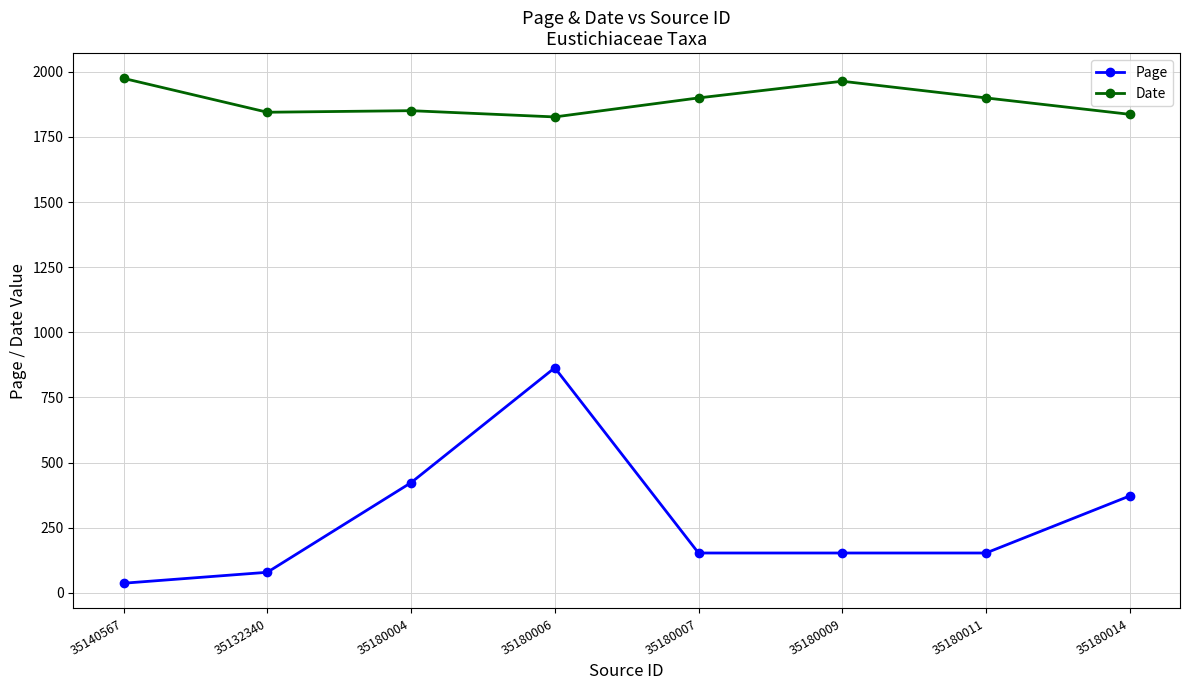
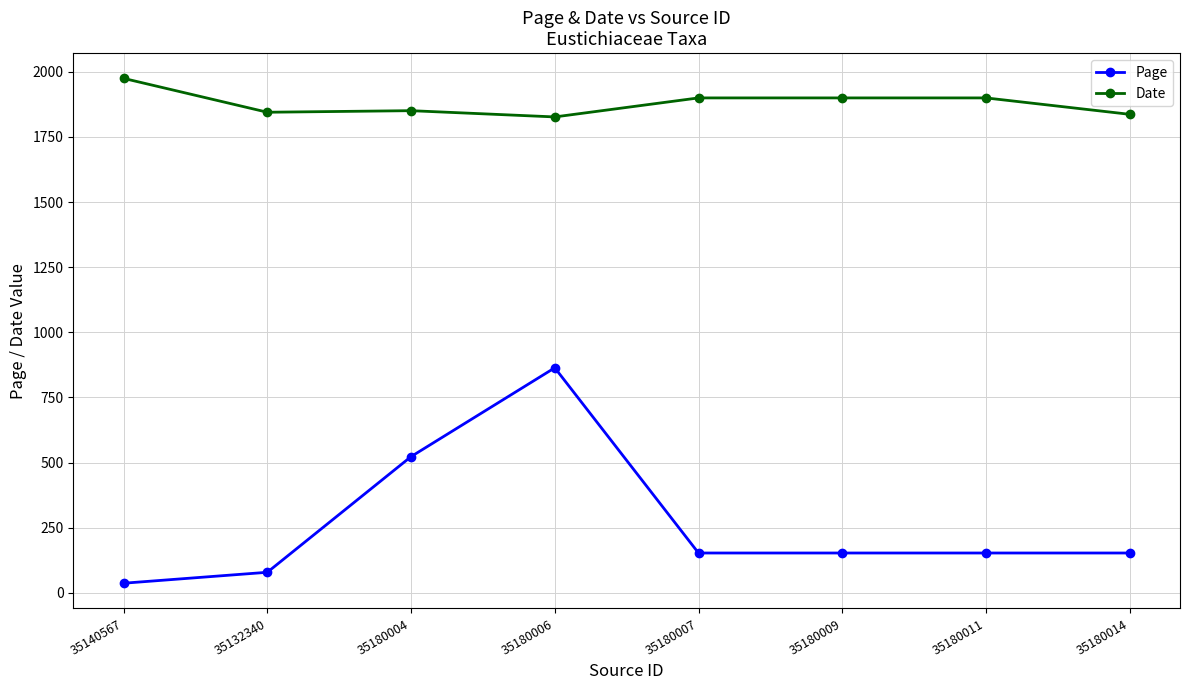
Page, 35180004: 420 -> 520
Date, 35180009: 1960 -> 1900
Page, 35180014: 370 -> 150
